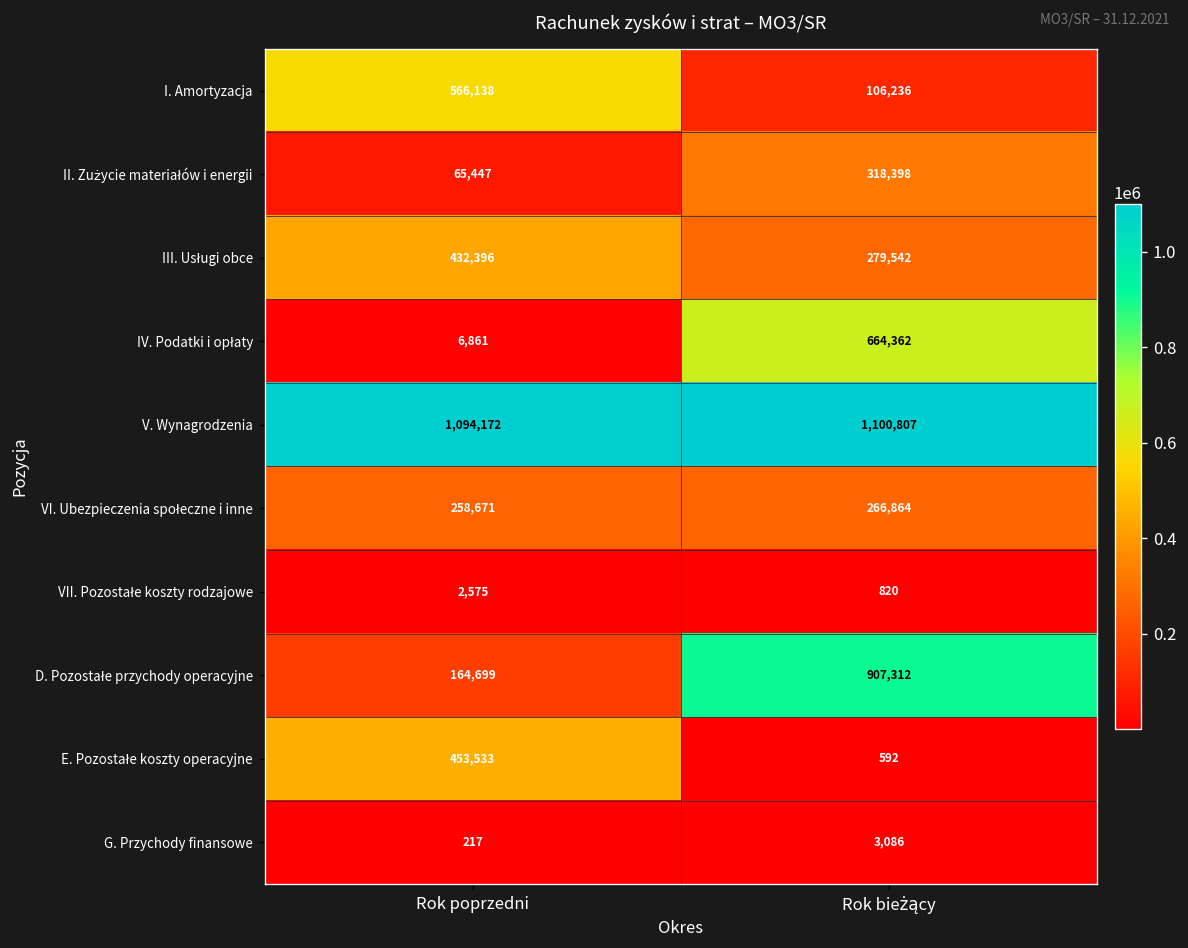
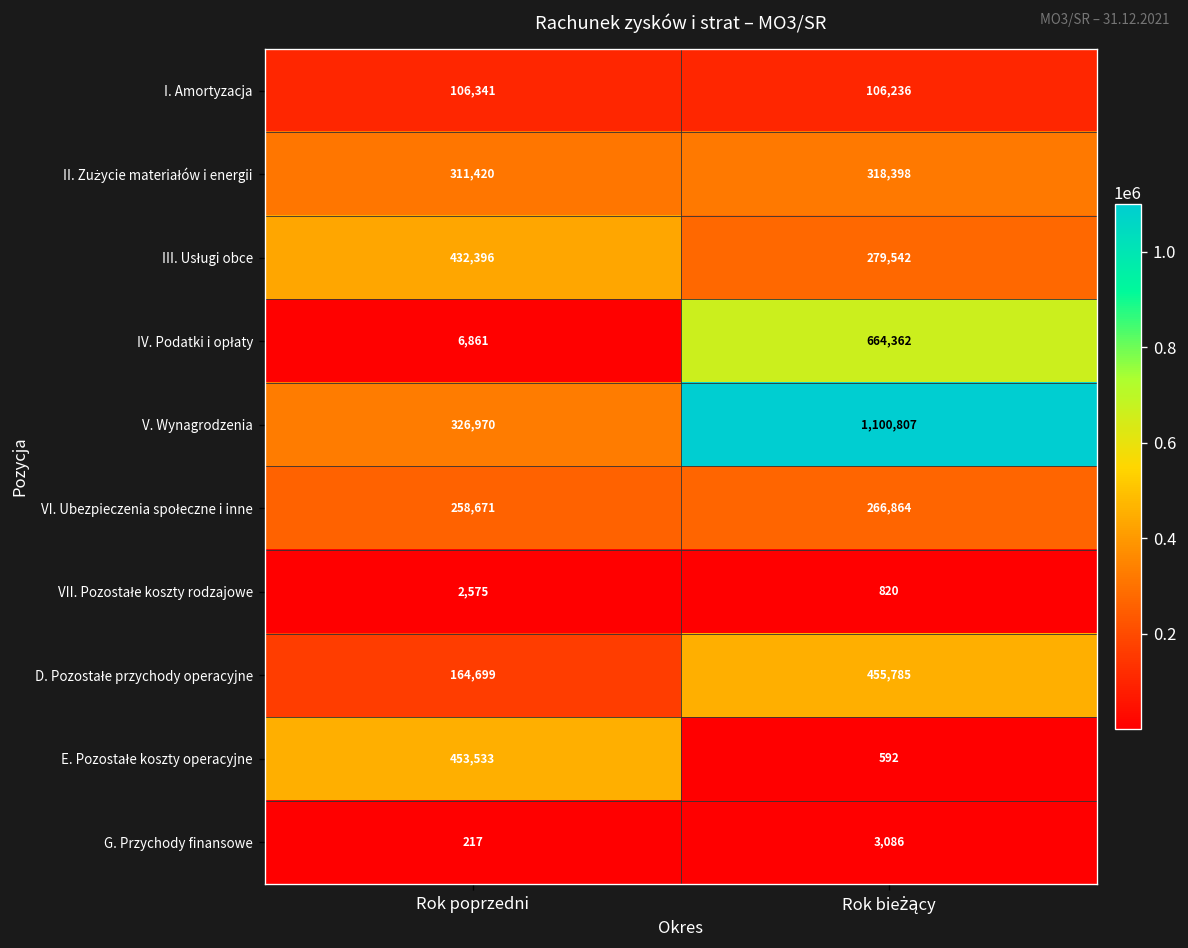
I. Amortyzacja, Rok poprzedni: 566,138 -> 106,341
II. Zużycie materiałów i energii, Rok poprzedni: 65,447 -> 311,420
V. Wynagrodzenia, Rok poprzedni: 1,094,172 -> 326,970
D. Pozostałe przychody operacyjne, Rok bieżący: 907,312 -> 455,785
